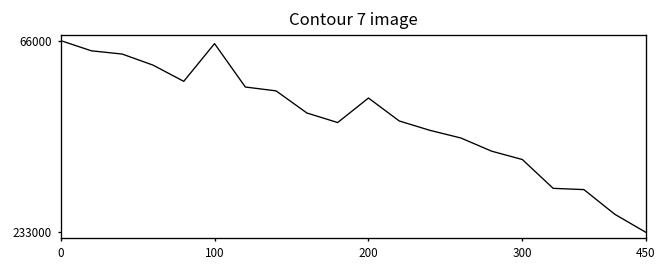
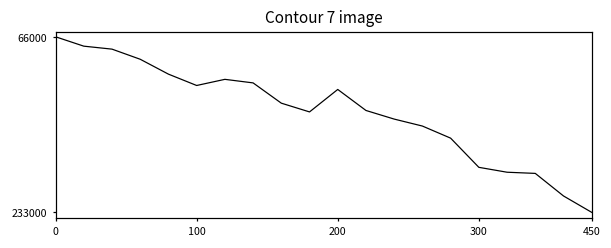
100: 70000 -> 110000
300: 170000 -> 190000
